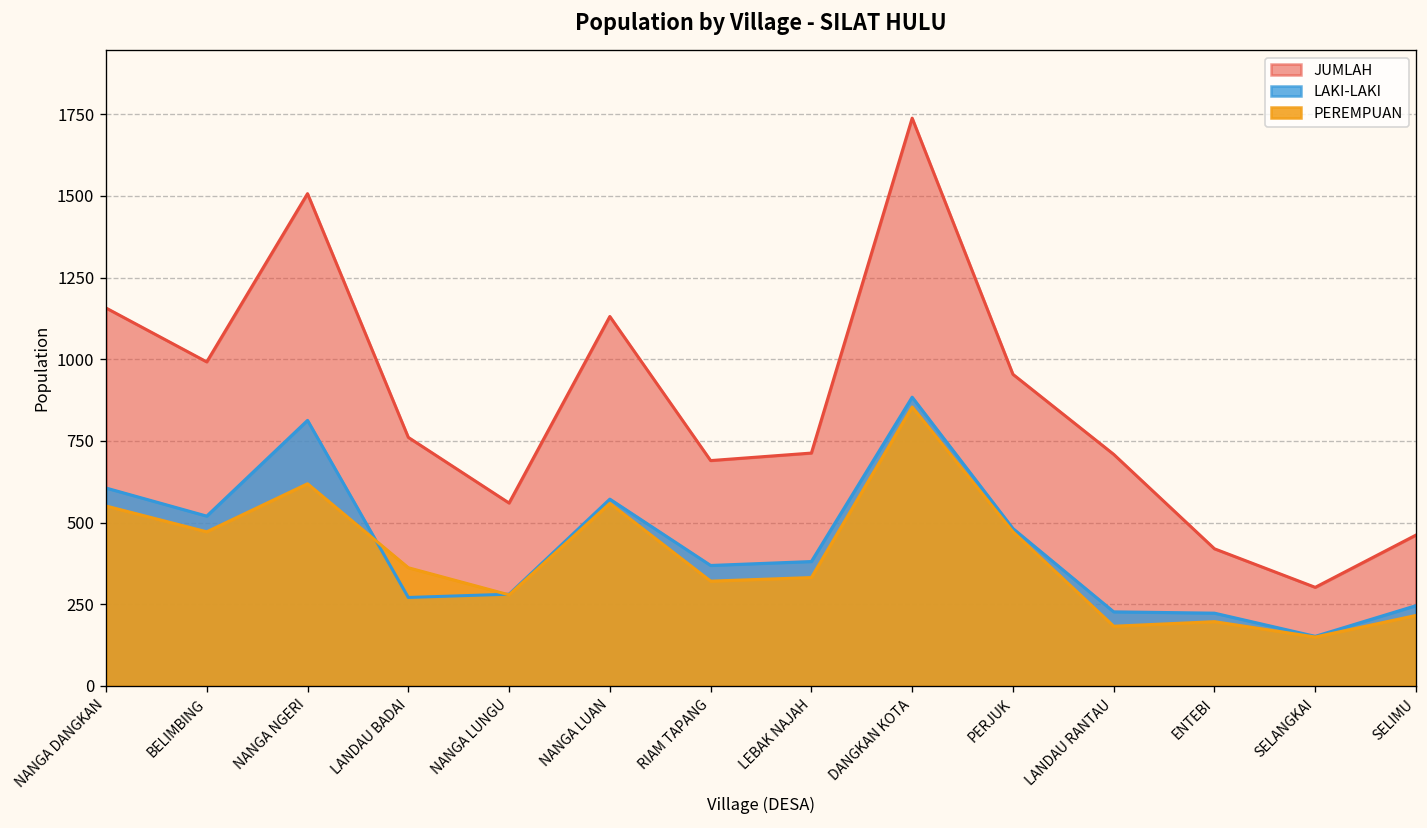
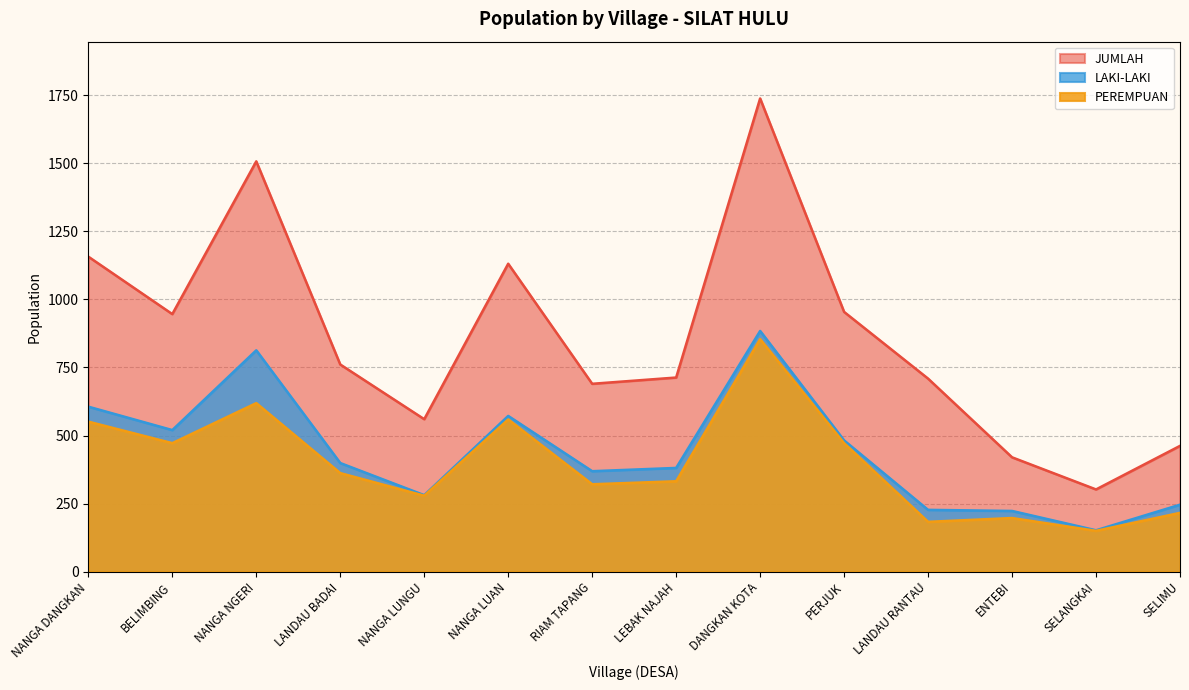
JUMLAH, BELIMBING: 990 -> 950
LAKI-LAKI, LANDAU BADAI: 270 -> 400
